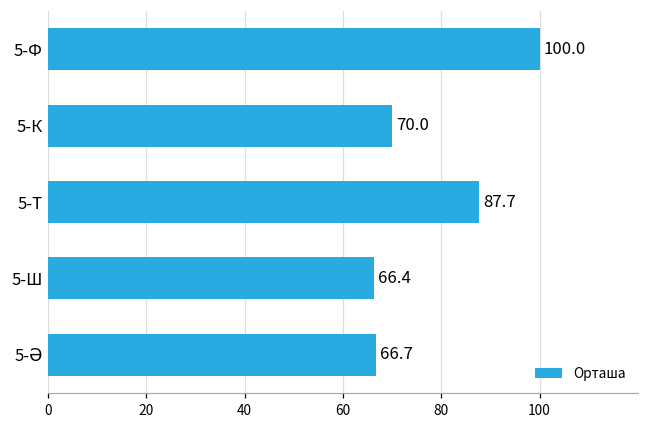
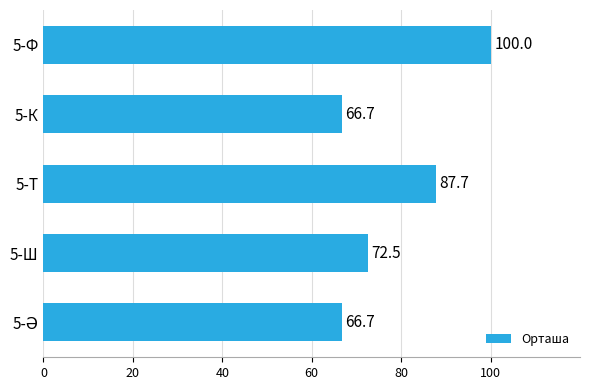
5-К: 70.0 -> 66.7
5-Ш: 66.4 -> 72.5
